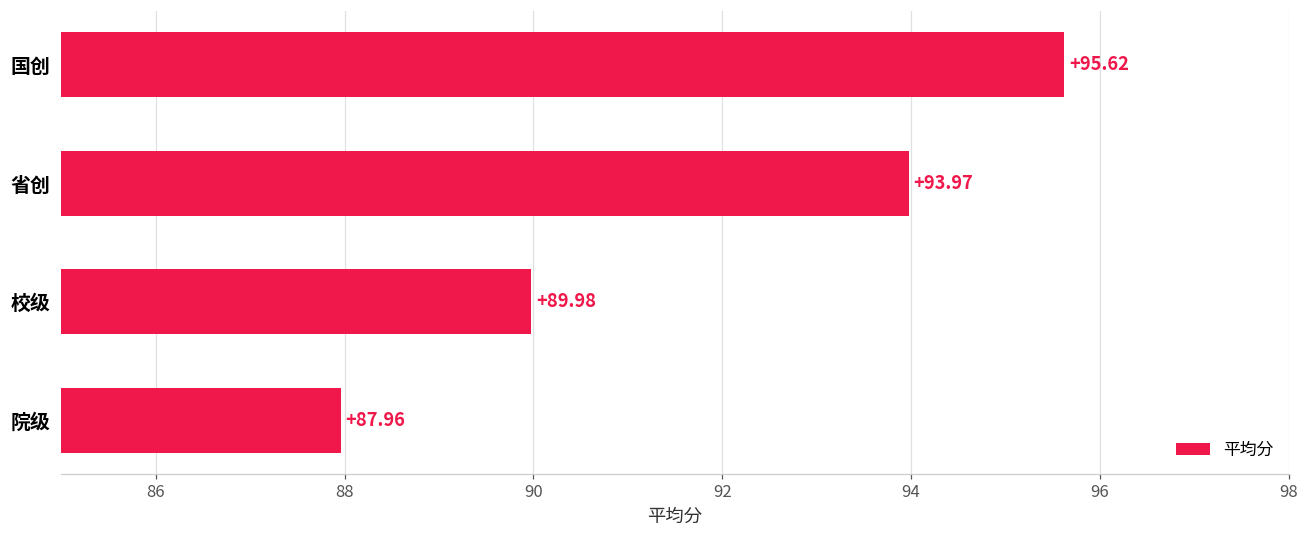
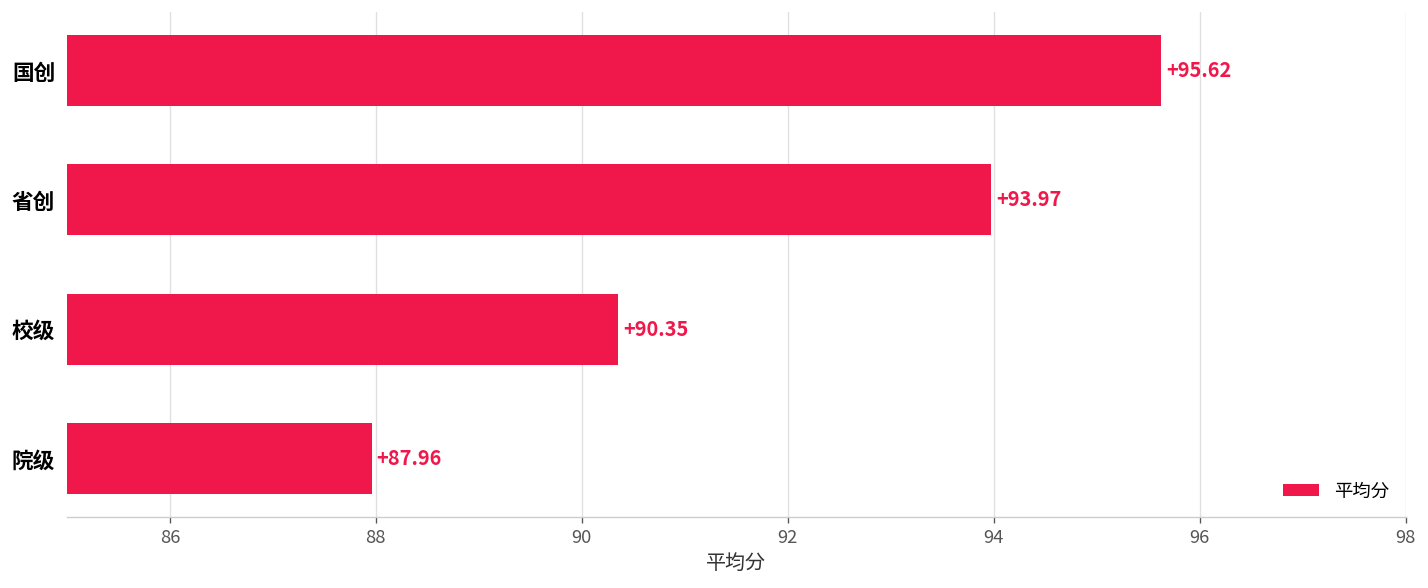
校级: +89.98 -> +90.35
